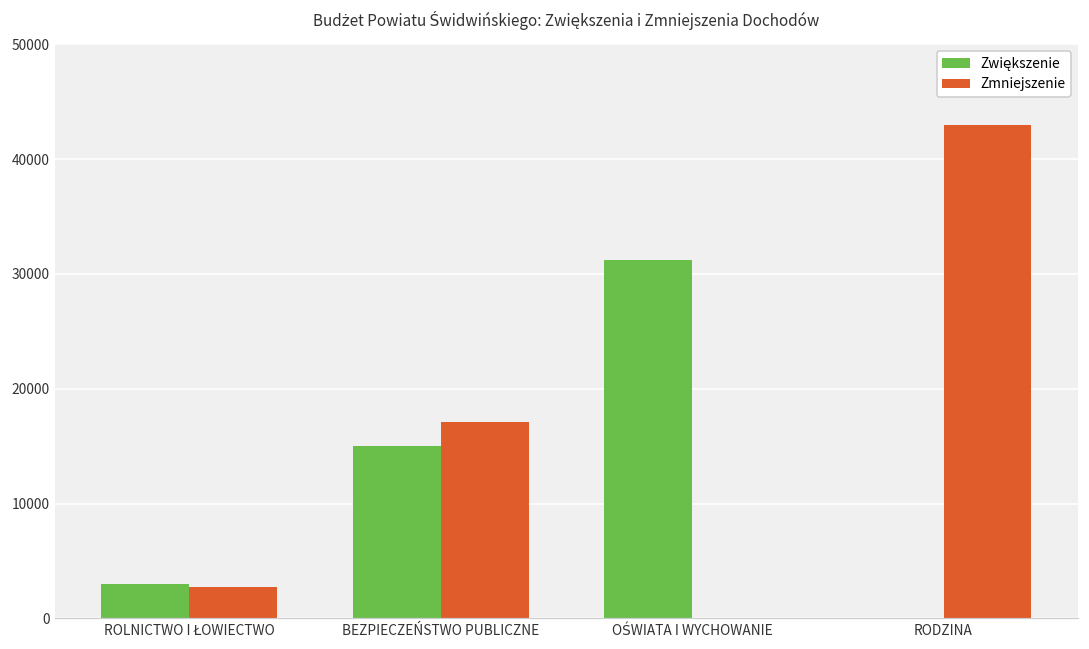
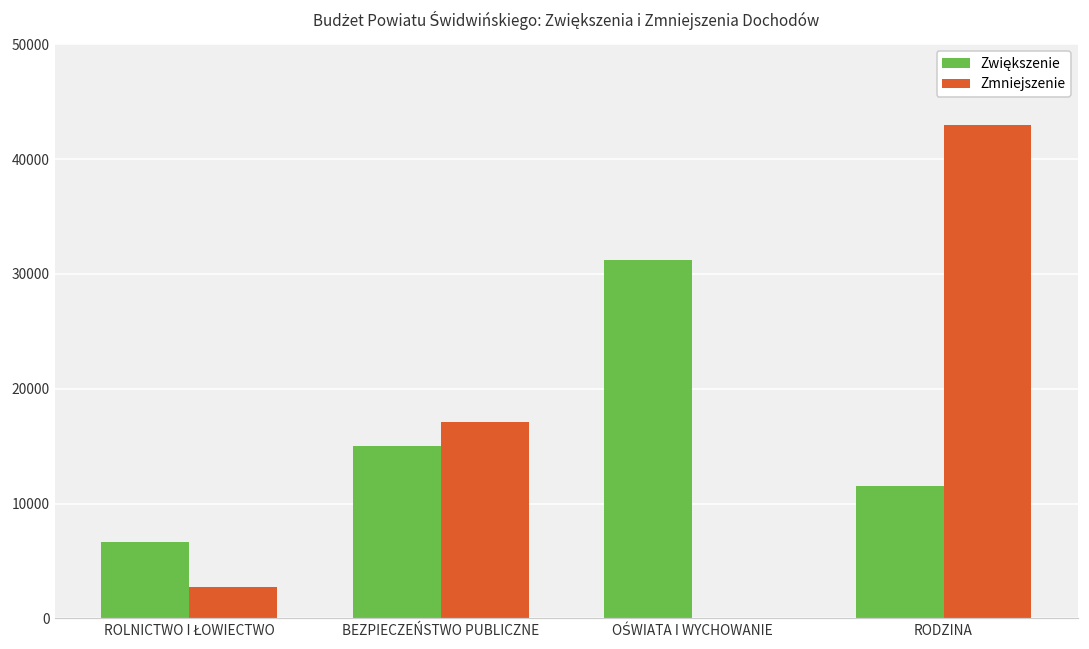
Zwiększenie, ROLNICTWO I ŁOWIECTWO: 3000 -> 6600
Zwiększenie, RODZINA: 0 -> 11500
